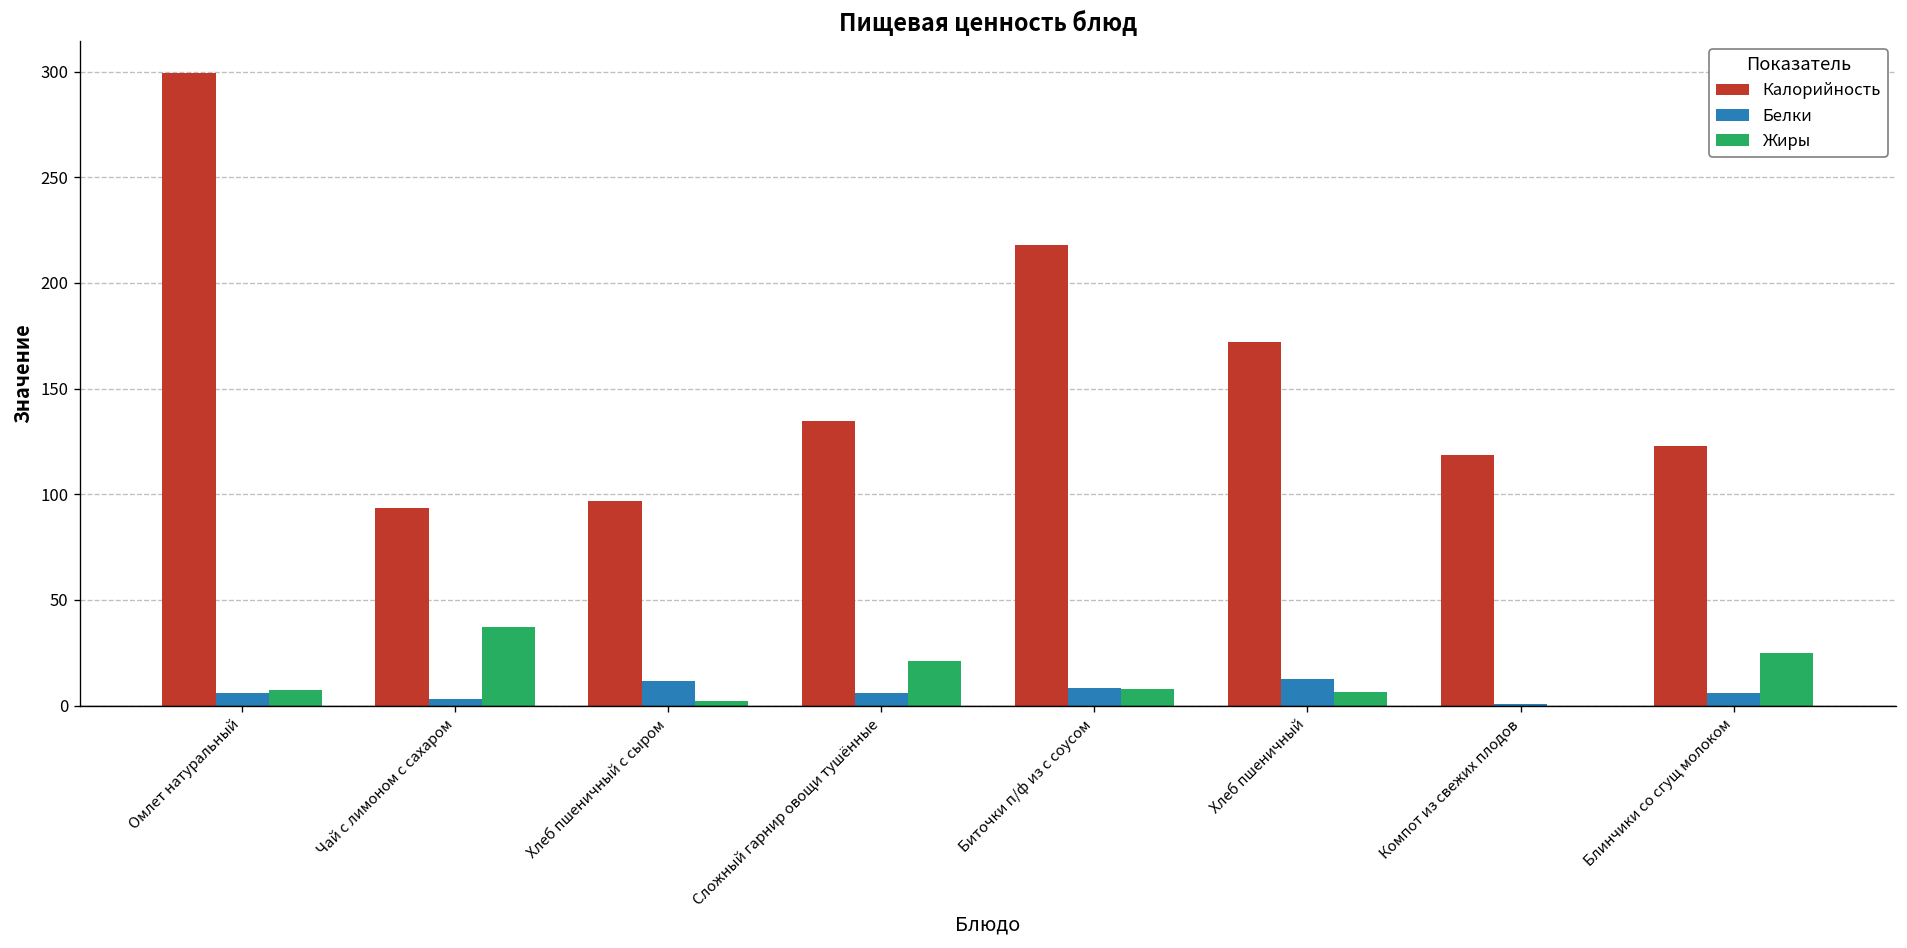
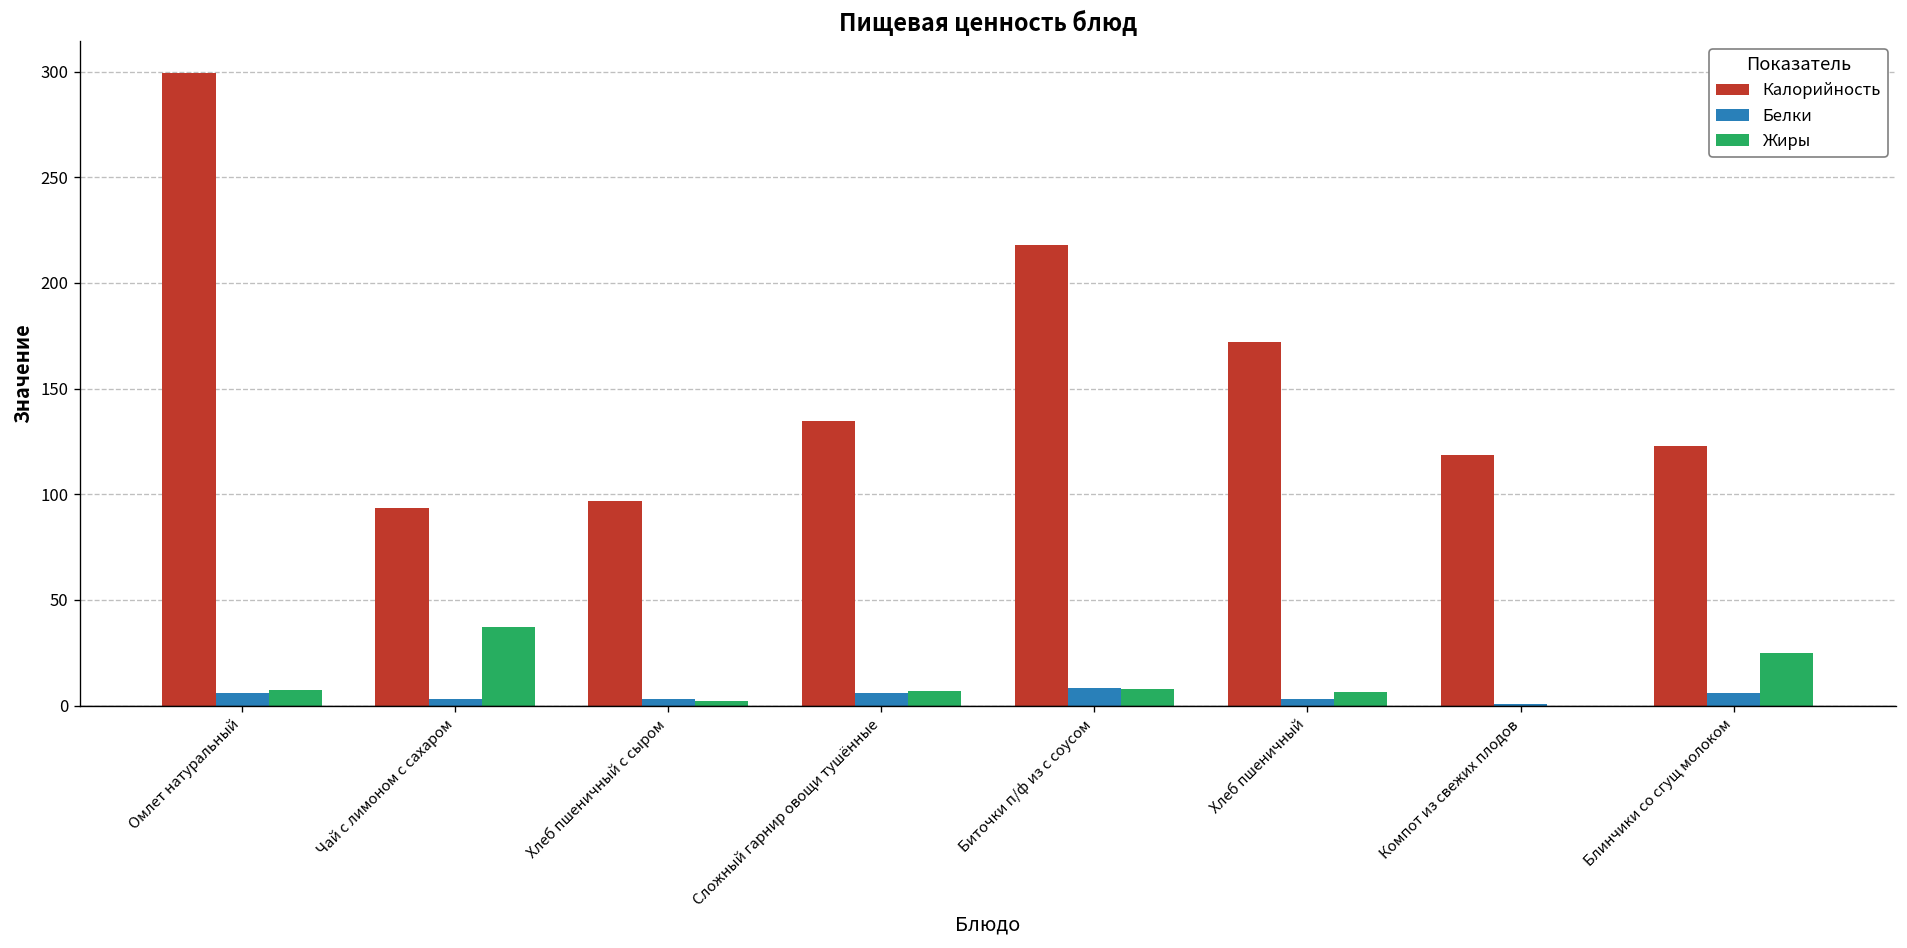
Белки, Хлеб пшеничный с сыром: 12 -> 3
Жиры, Сложный гарнир овощи тушённые: 21 -> 7
Белки, Хлеб пшеничный: 13 -> 3
